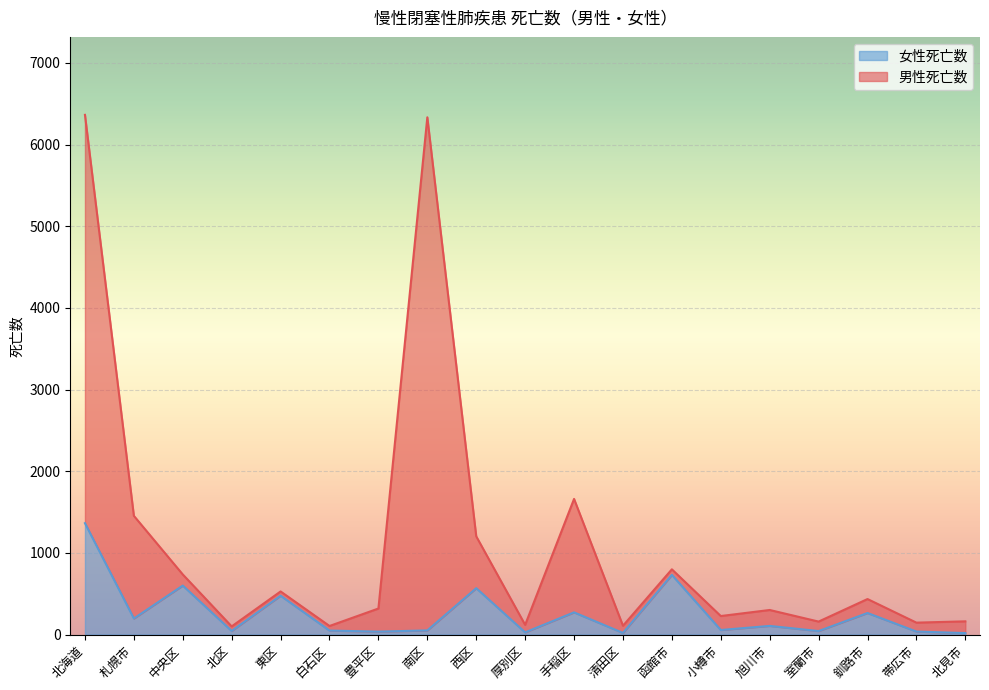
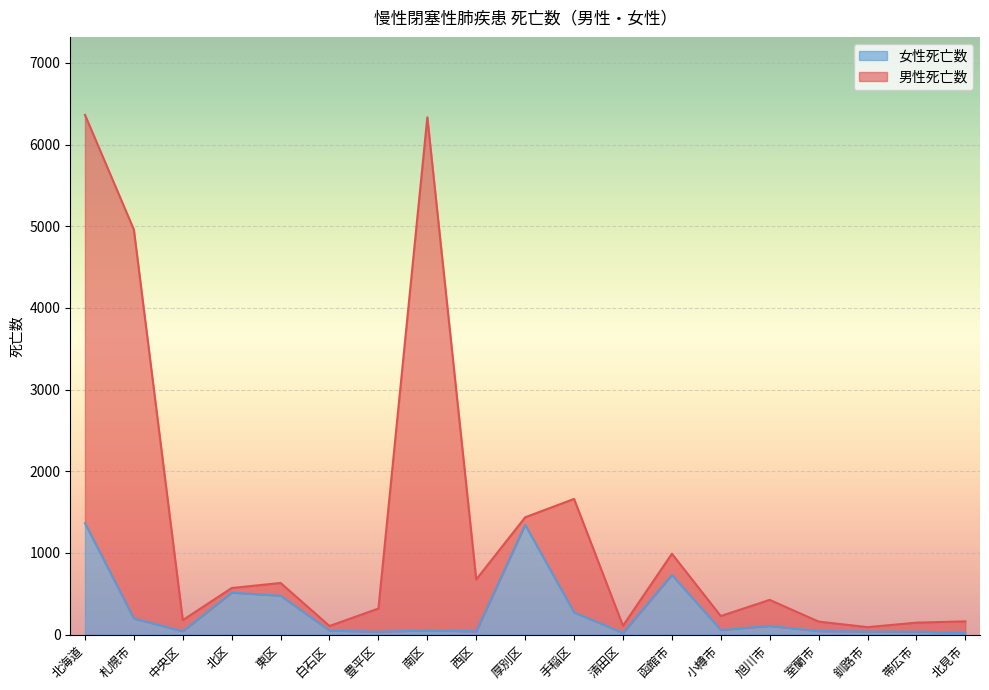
男性死亡数, 札幌市: 1300 -> 4800
女性死亡数, 中央区: 600 -> 0
女性死亡数, 北区: 0 -> 500
男性死亡数, 東区: 100 -> 200
女性死亡数, 西区: 600 -> 0
女性死亡数, 厚別区: 0 -> 1300
男性死亡数, 函館市: 100 -> 300
男性死亡数, 旭川市: 200 -> 300
女性死亡数, 釧路市: 300 -> 0
男性死亡数, 釧路市: 200 -> 100
